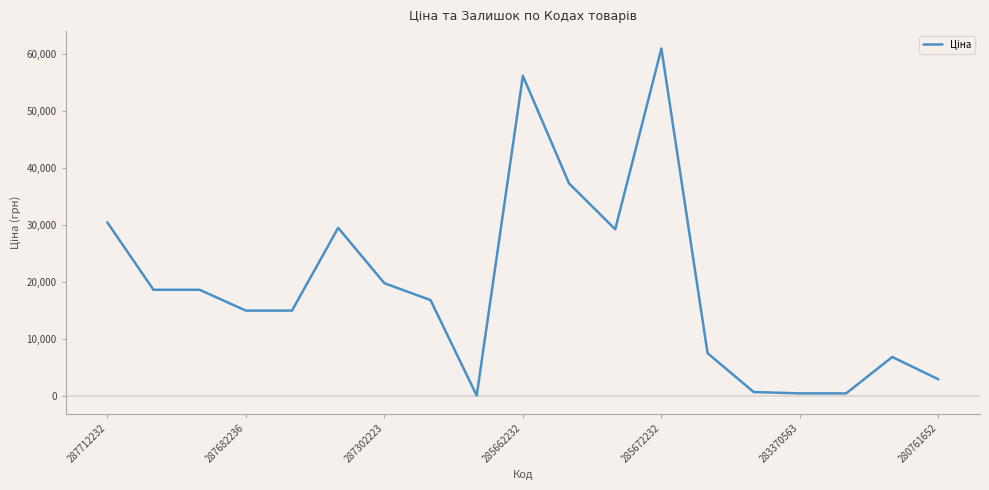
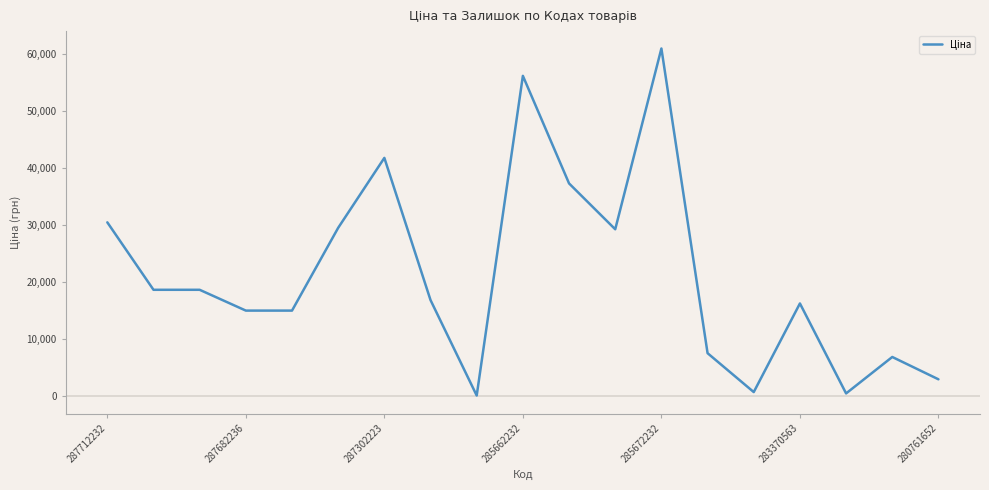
287302223: 20,000 -> 42,000
283370563: 0 -> 16,000
